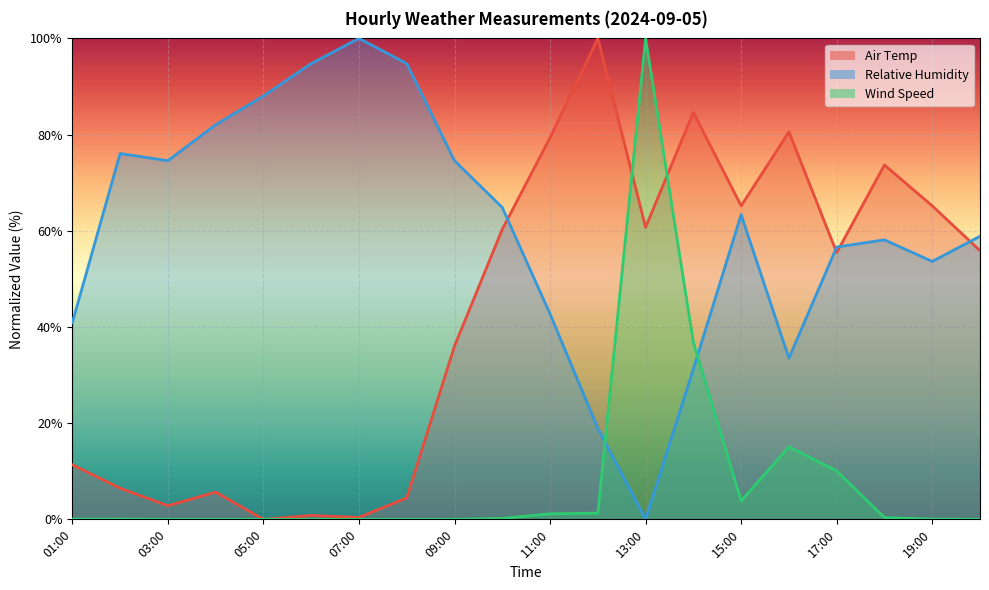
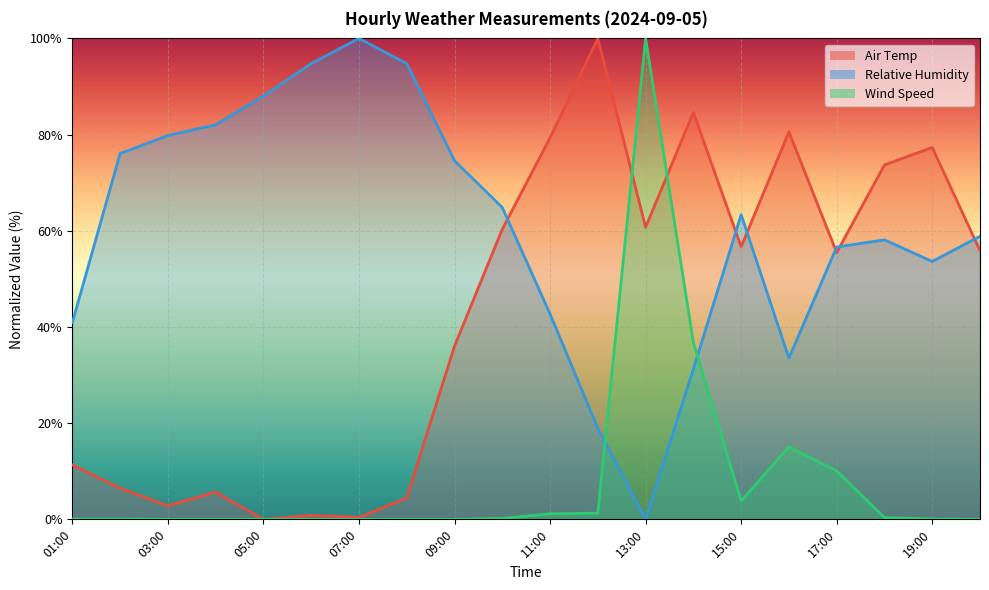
Relative Humidity, 03:00: 75% -> 80%
Air Temp, 15:00: 65% -> 57%
Air Temp, 19:00: 65% -> 77%
